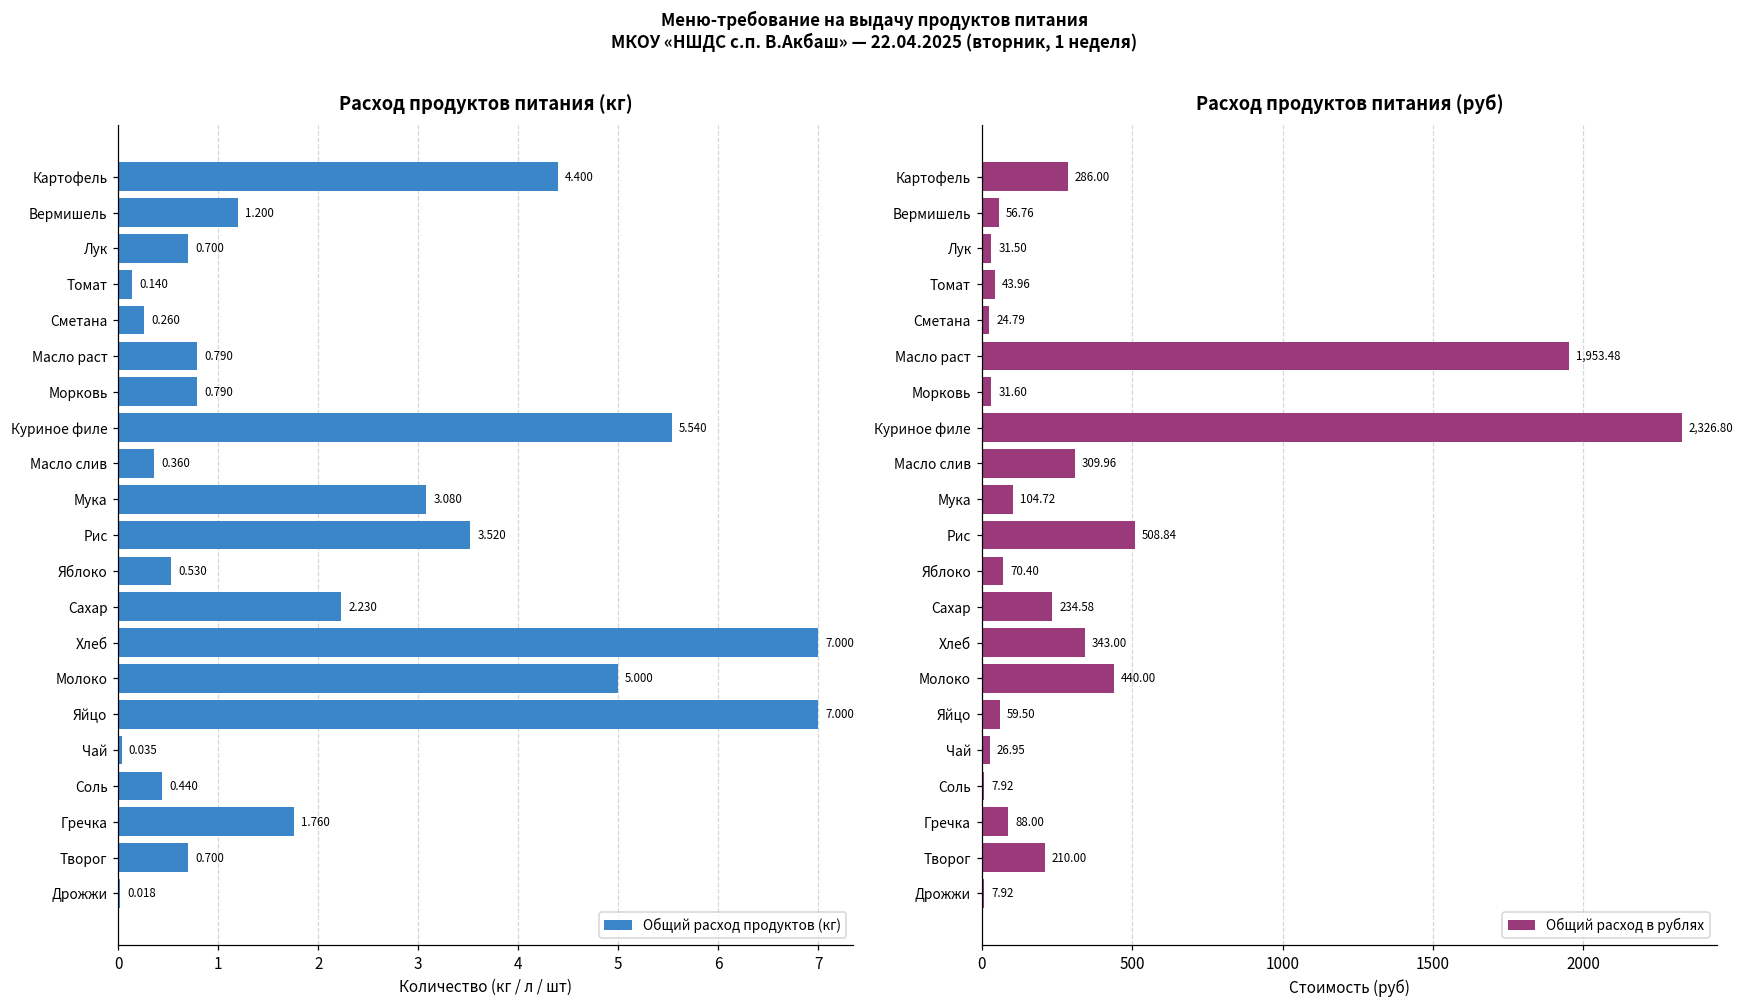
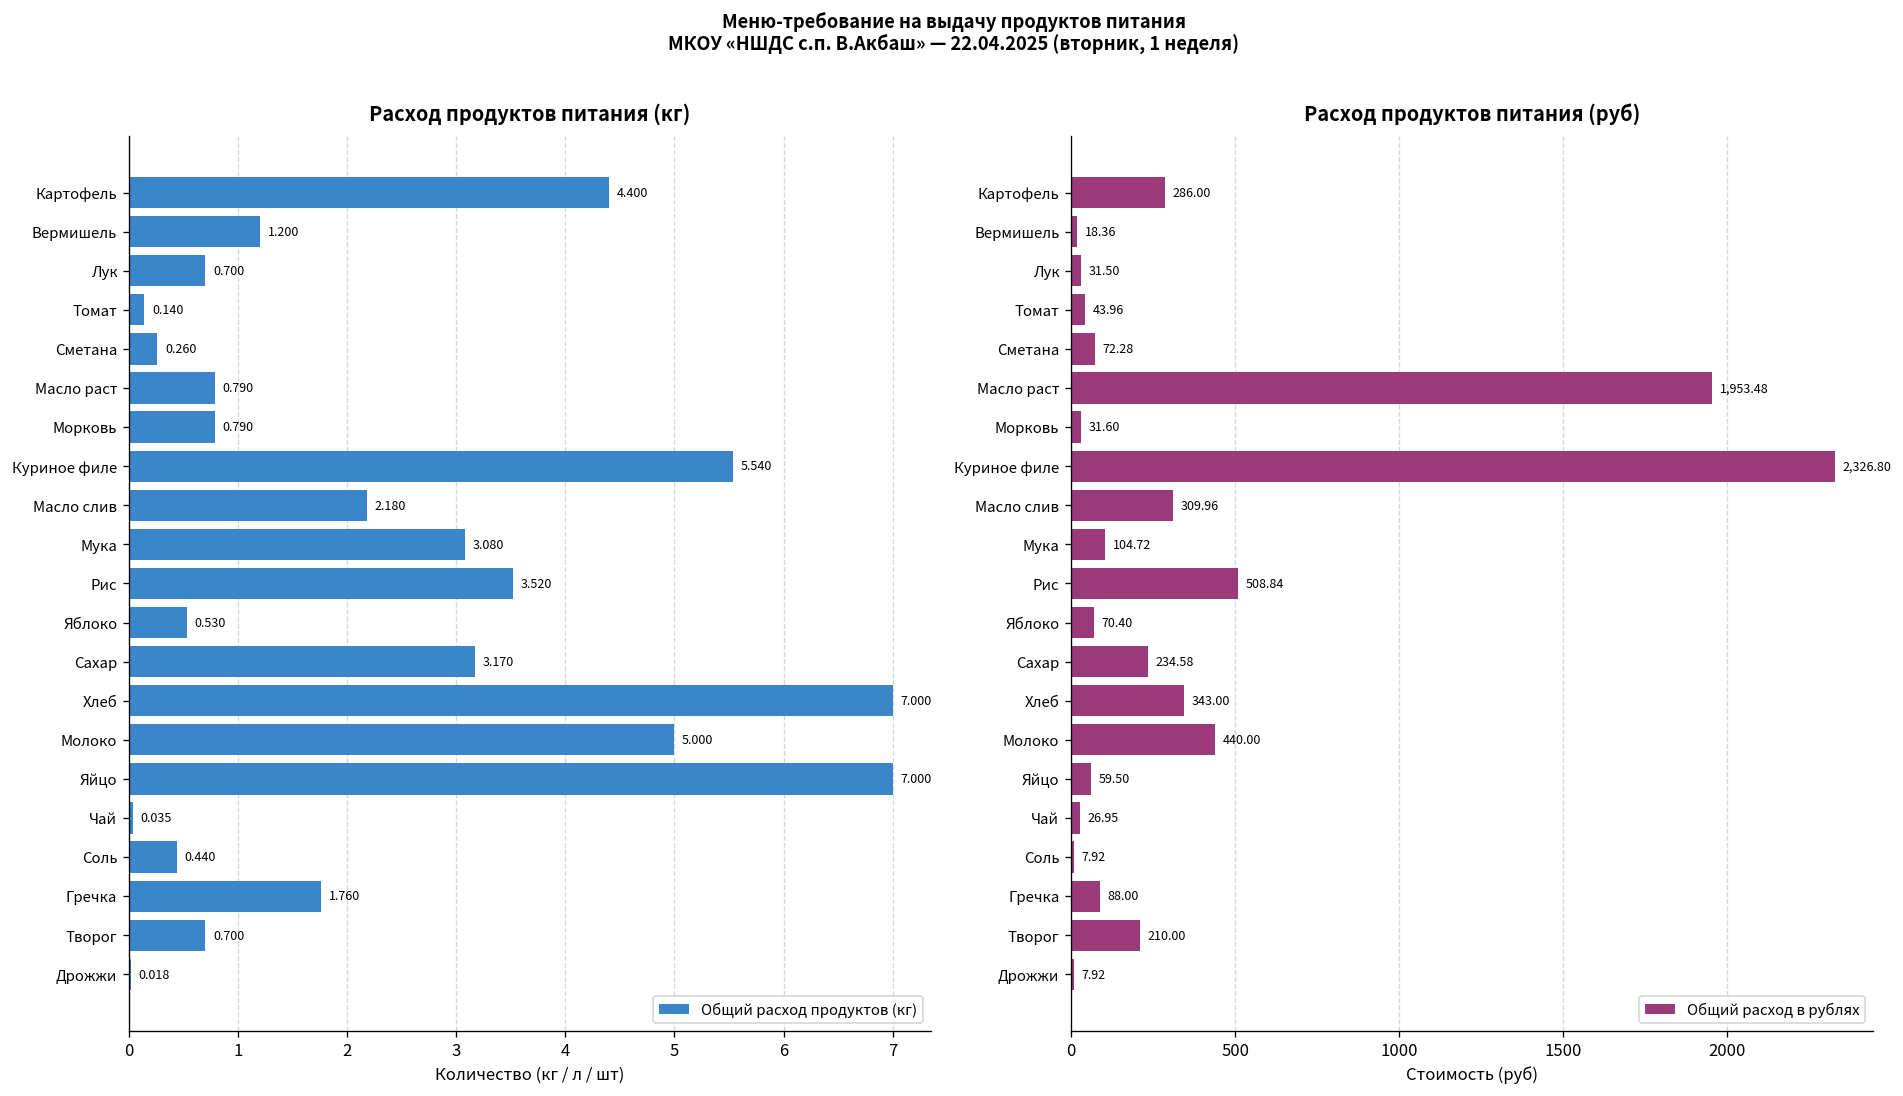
Расход продуктов питания (кг), Масло слив: 0.360 -> 2.180
Расход продуктов питания (кг), Сахар: 2.230 -> 3.170
Расход продуктов питания (руб), Вермишель: 56.76 -> 18.36
Расход продуктов питания (руб), Сметана: 24.79 -> 72.28
